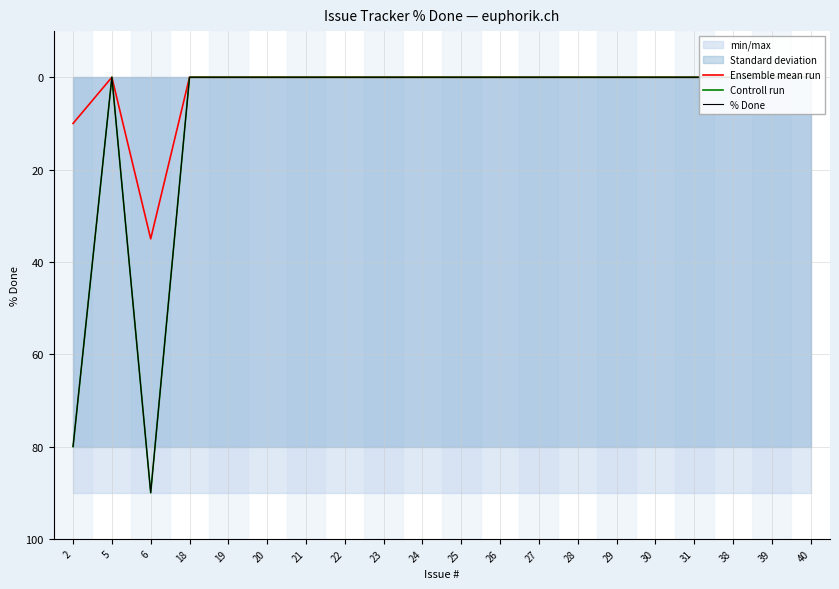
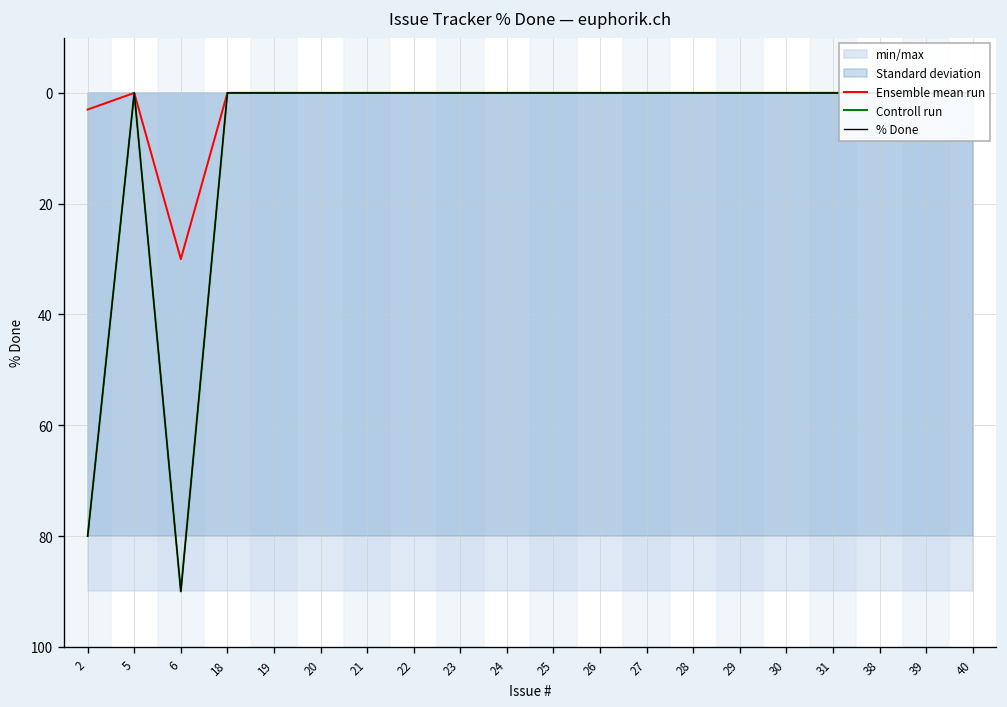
Ensemble mean run, 2: 10 -> 3
Ensemble mean run, 6: 35 -> 30
